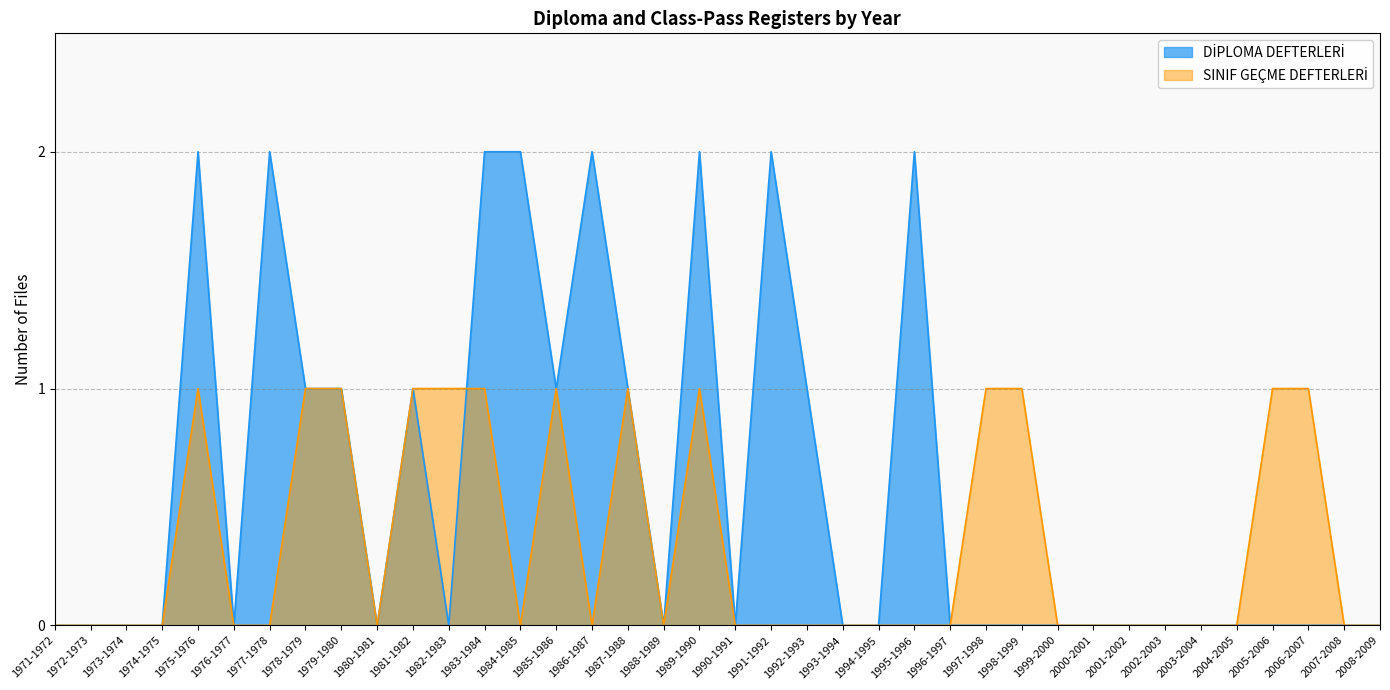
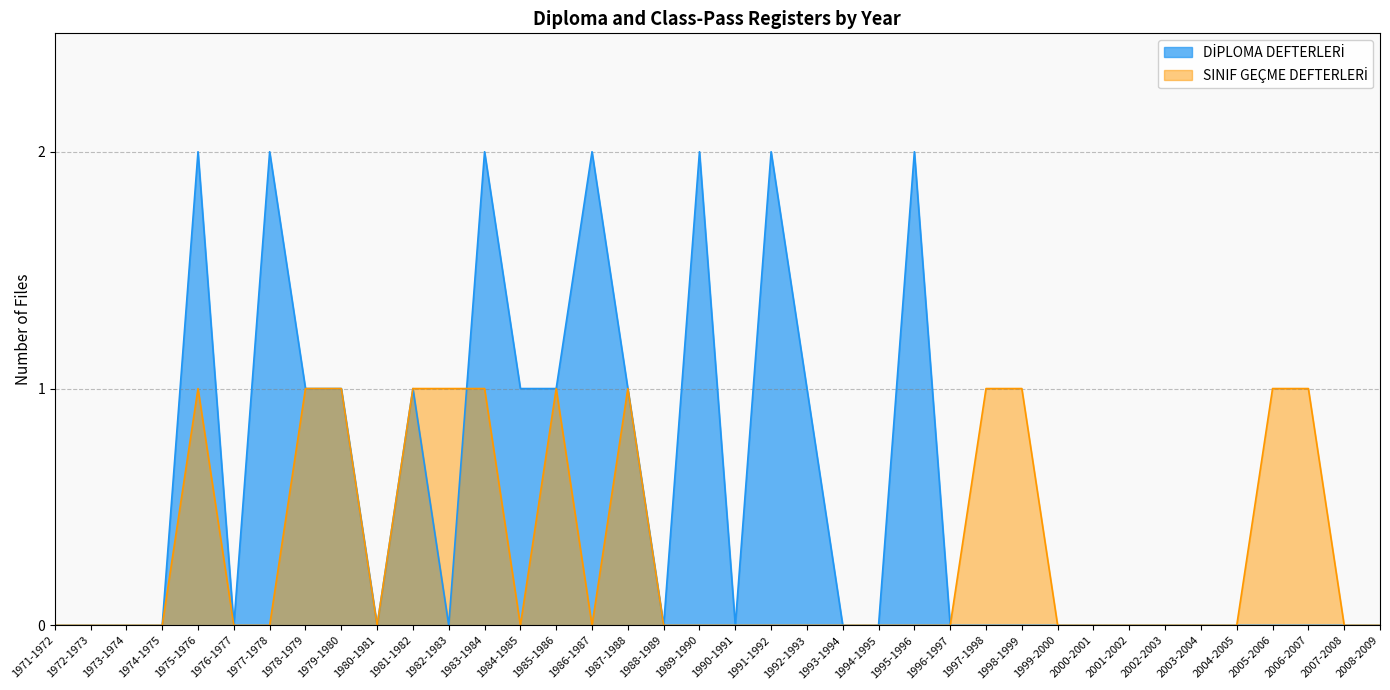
DİPLOMA DEFTERLERİ, 1984-1985: 2 -> 1
SINIF GEÇME DEFTERLERİ, 1989-1990: 1 -> 0
